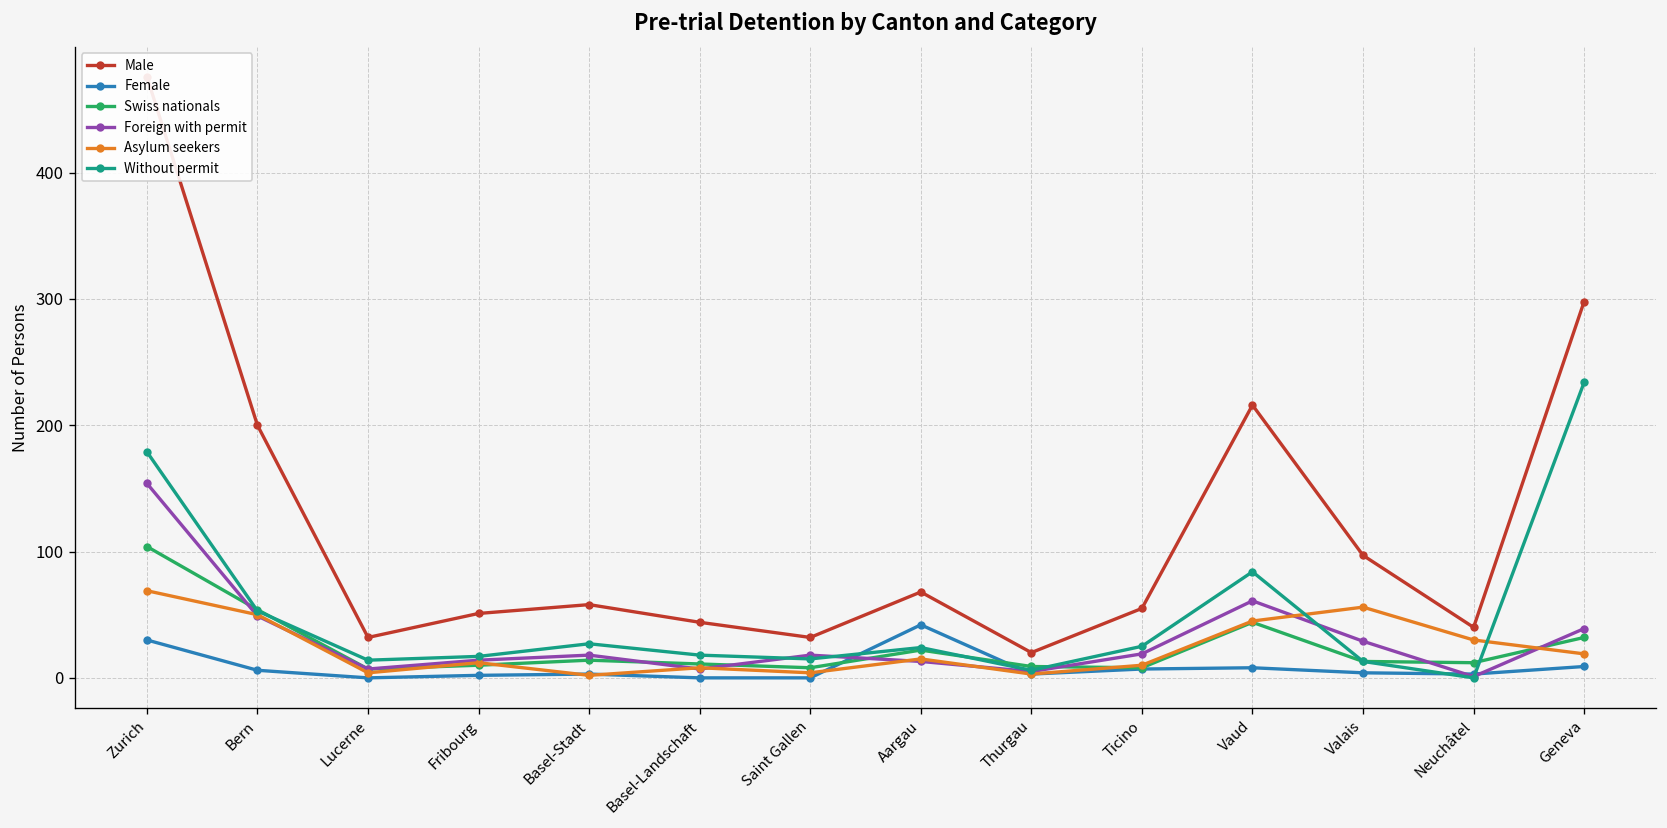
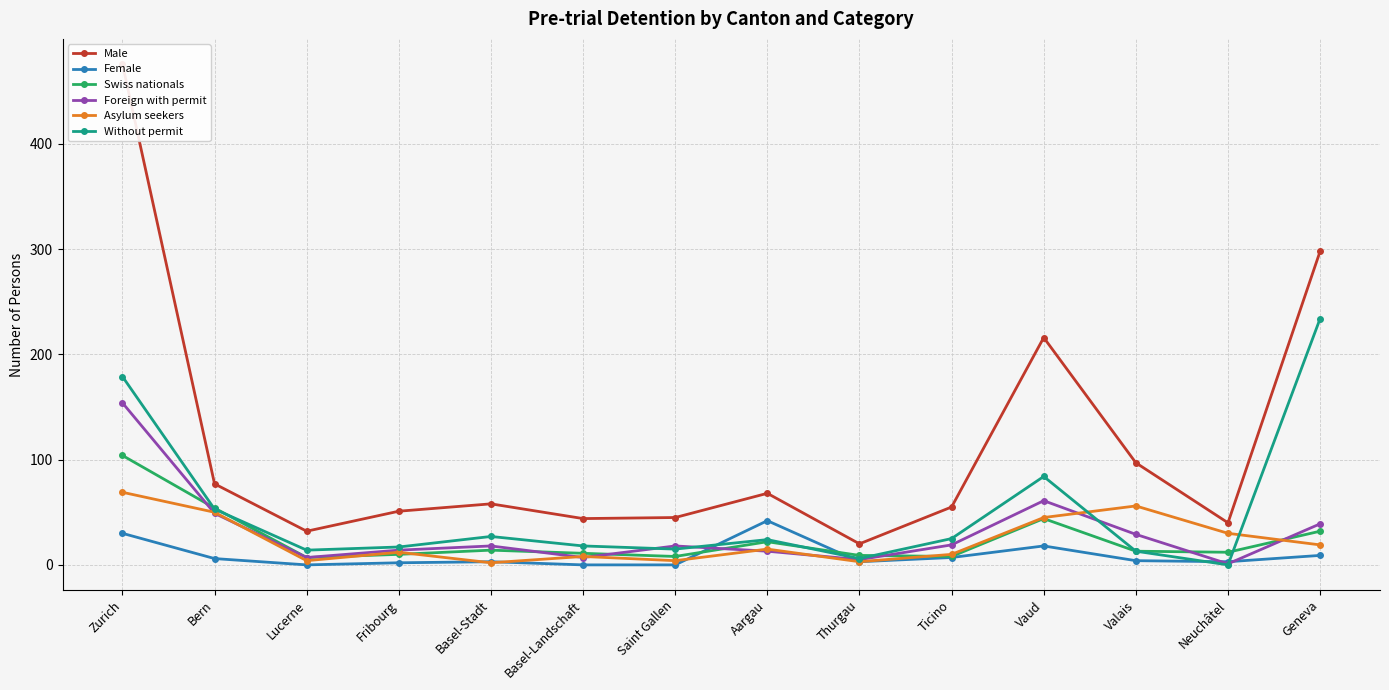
Male, Bern: 200 -> 77
Male, Saint Gallen: 32 -> 45
Female, Vaud: 8 -> 18
